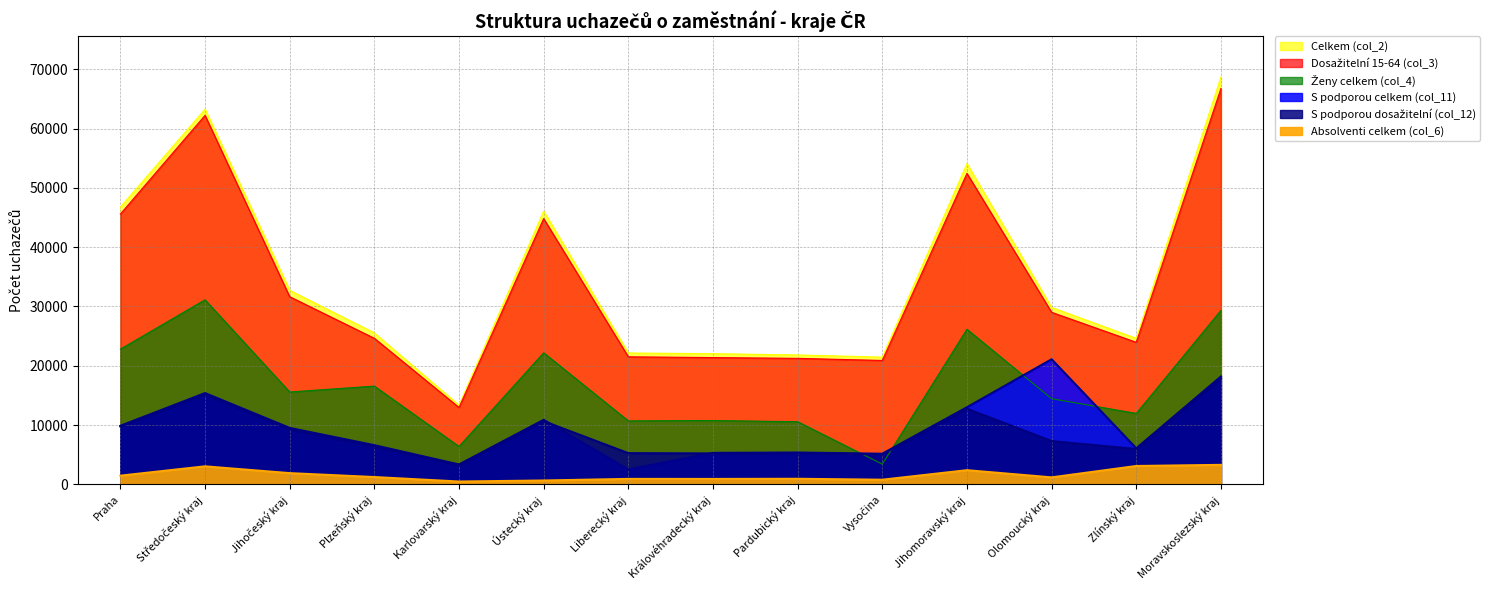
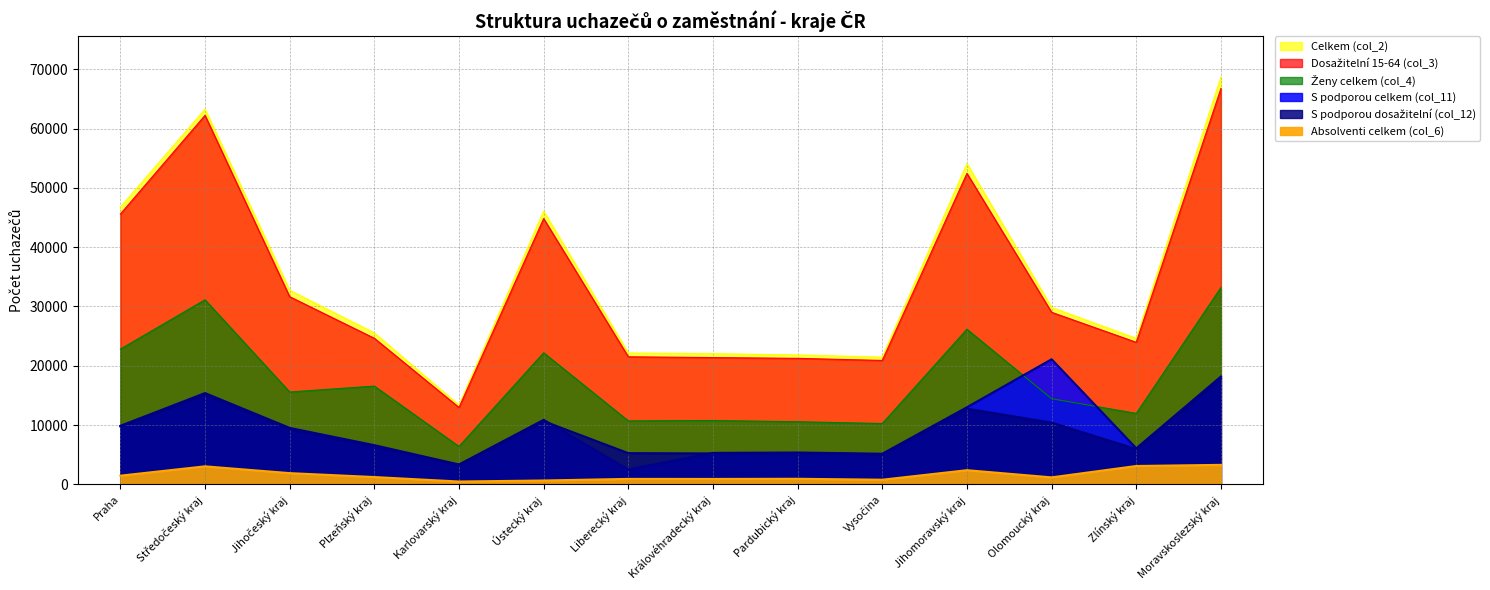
Ženy celkem (col_4), Vysočina: 3000 -> 10000
S podporou dosažitelní (col_12), Olomoucký kraj: 7000 -> 10000
Ženy celkem (col_4), Moravskoslezský kraj: 29000 -> 33000
